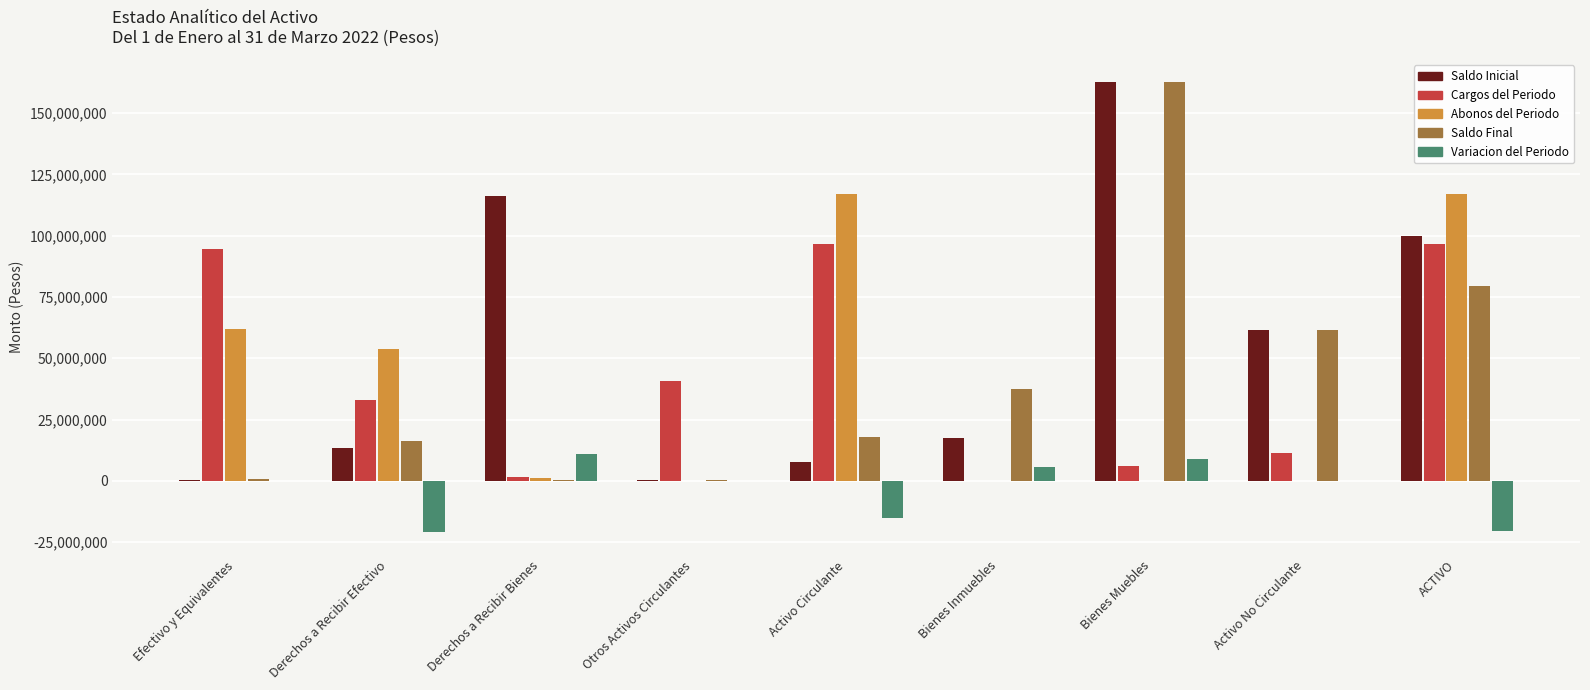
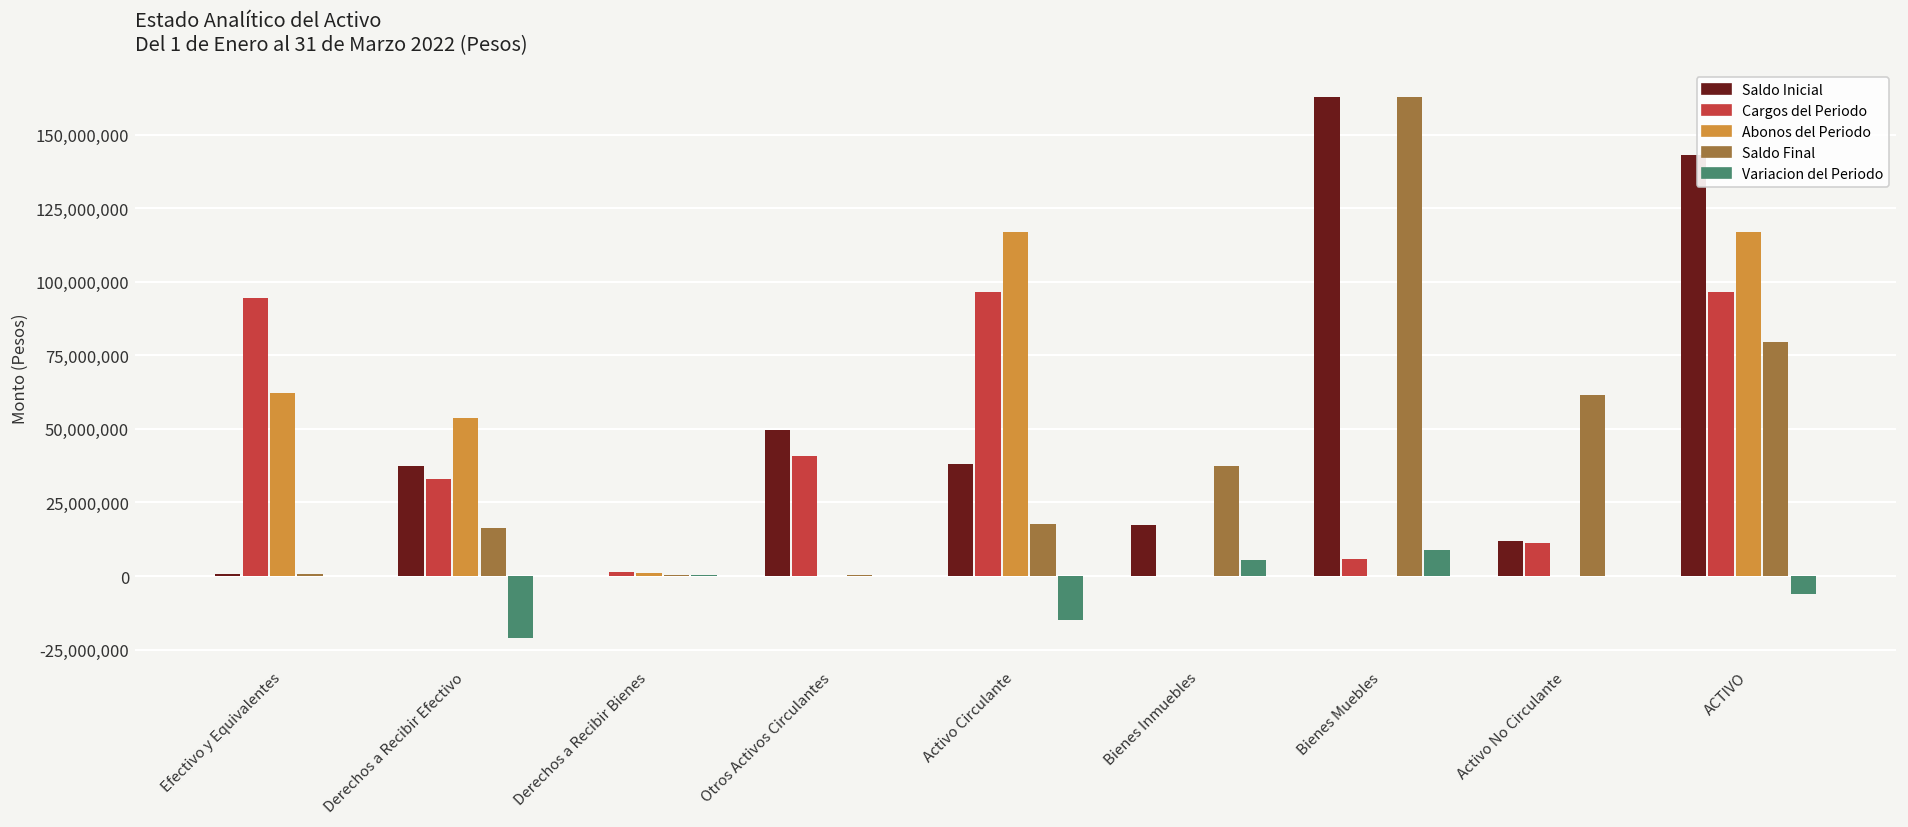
Saldo Inicial, Derechos a Recibir Efectivo: 13,000,000 -> 37,000,000
Saldo Inicial, Derechos a Recibir Bienes: 116,000,000 -> 0
Variacion del Periodo, Derechos a Recibir Bienes: 11,000,000 -> 0
Saldo Inicial, Otros Activos Circulantes: 0 -> 50,000,000
Saldo Inicial, Activo Circulante: 8,000,000 -> 38,000,000
Saldo Inicial, Activo No Circulante: 62,000,000 -> 12,000,000
Saldo Inicial, ACTIVO: 100,000,000 -> 143,000,000
Variacion del Periodo, ACTIVO: -20,000,000 -> -6,000,000
